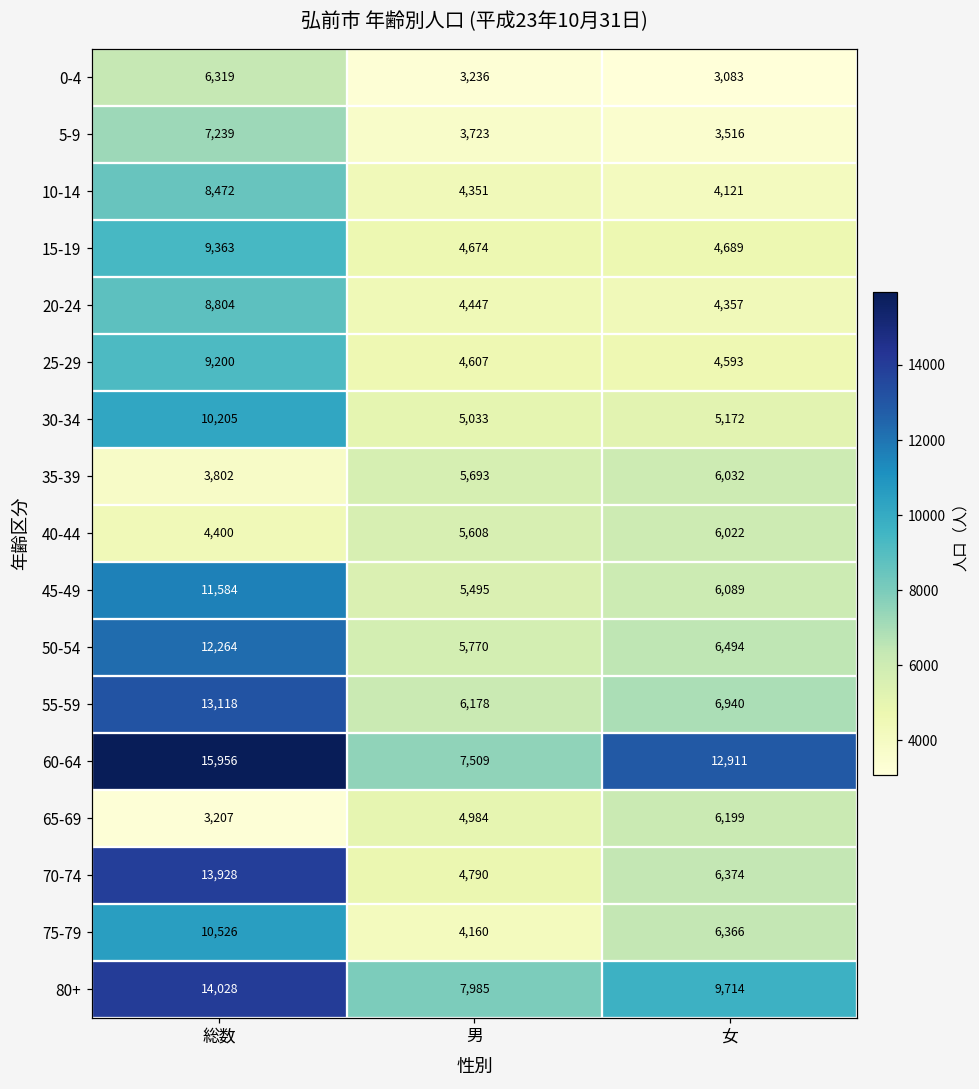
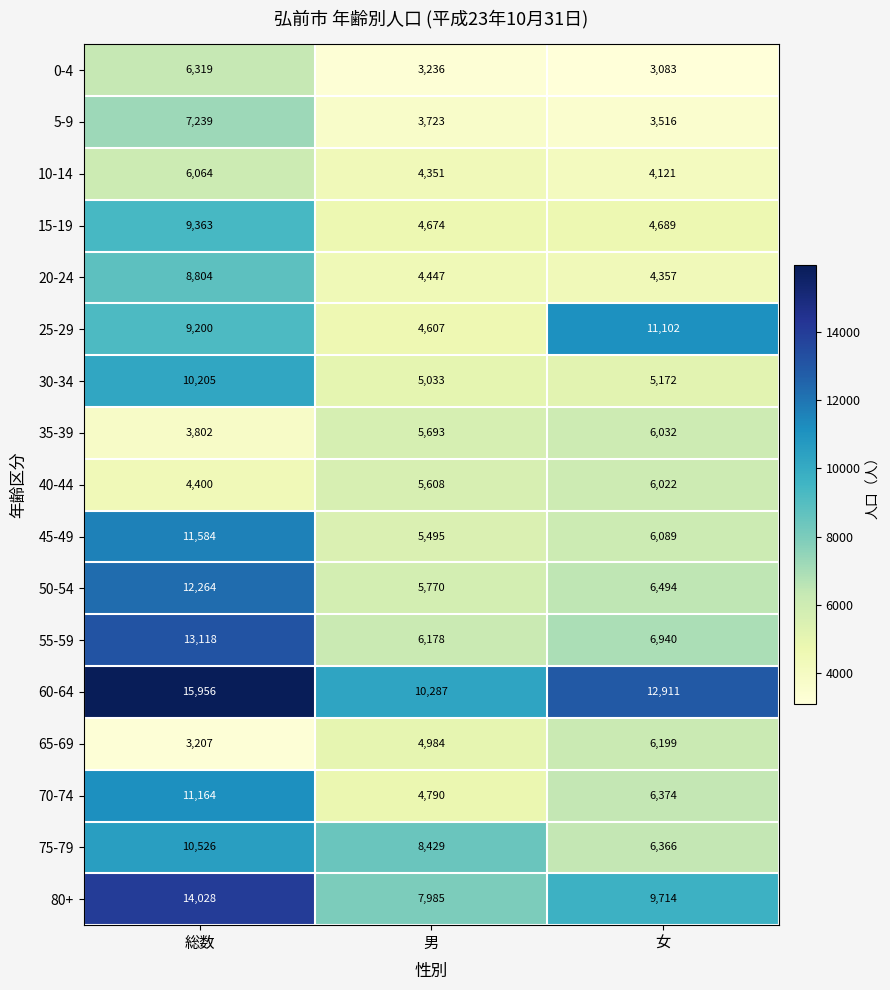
10-14, 総数: 8,472 -> 6,064
25-29, 女: 4,593 -> 11,102
60-64, 男: 7,509 -> 10,287
70-74, 総数: 13,928 -> 11,164
75-79, 男: 4,160 -> 8,429
